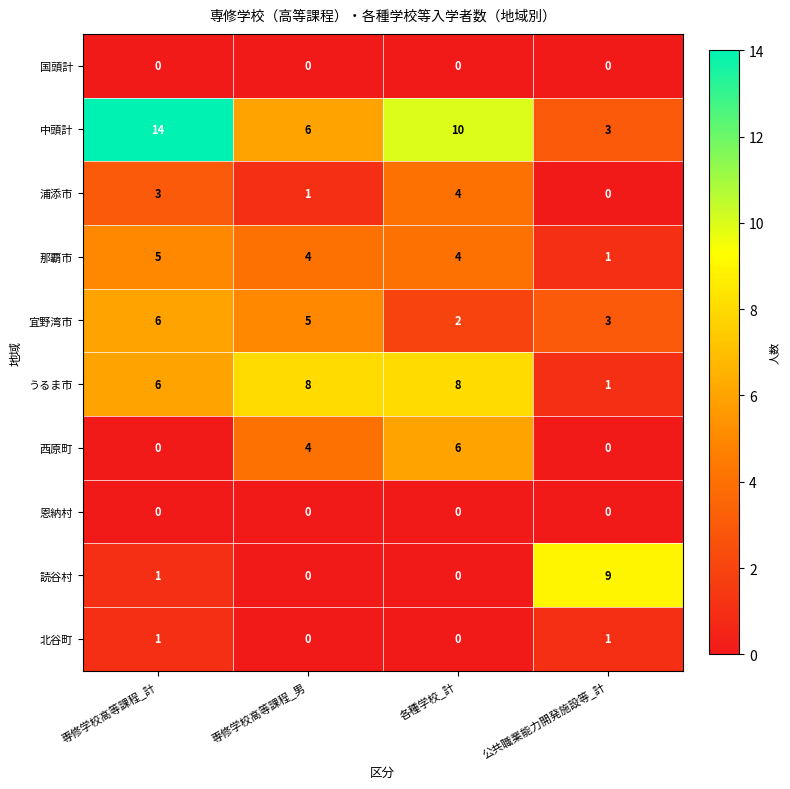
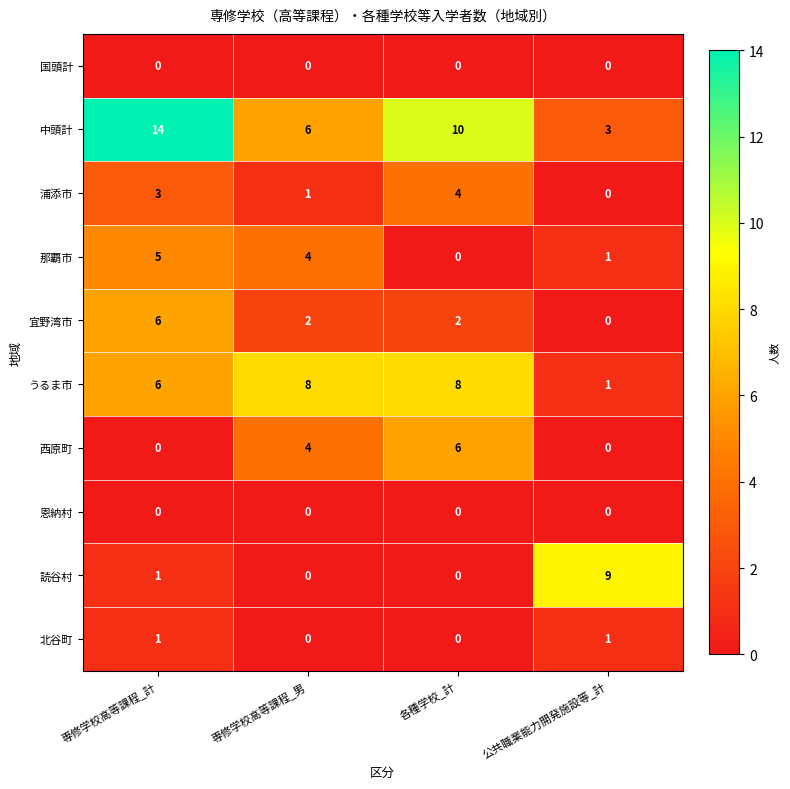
那覇市, 各種学校_計: 4 -> 0
宜野湾市, 専修学校高等課程_男: 5 -> 2
宜野湾市, 公共職業能力開発施設等_計: 3 -> 0
